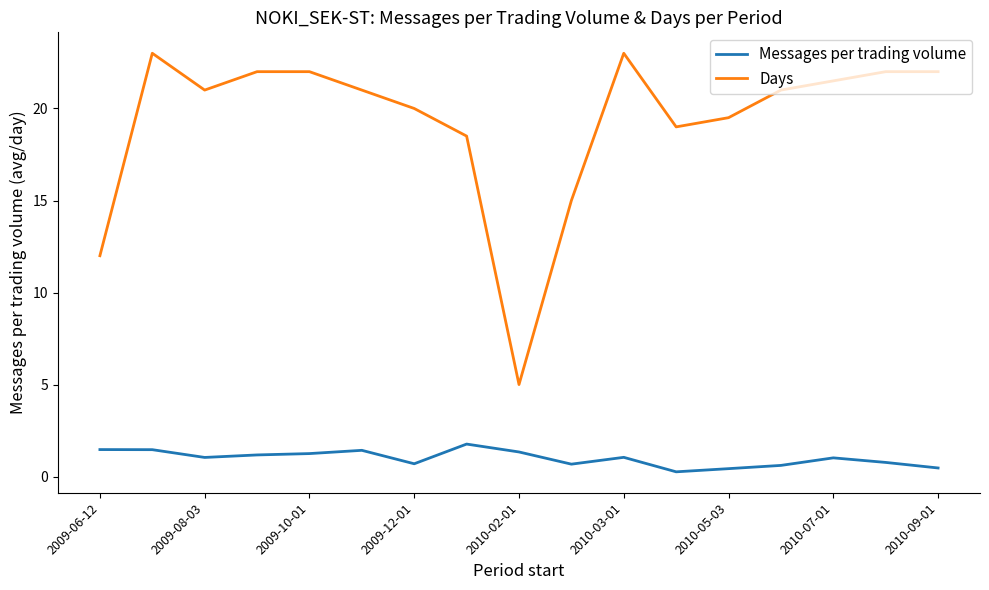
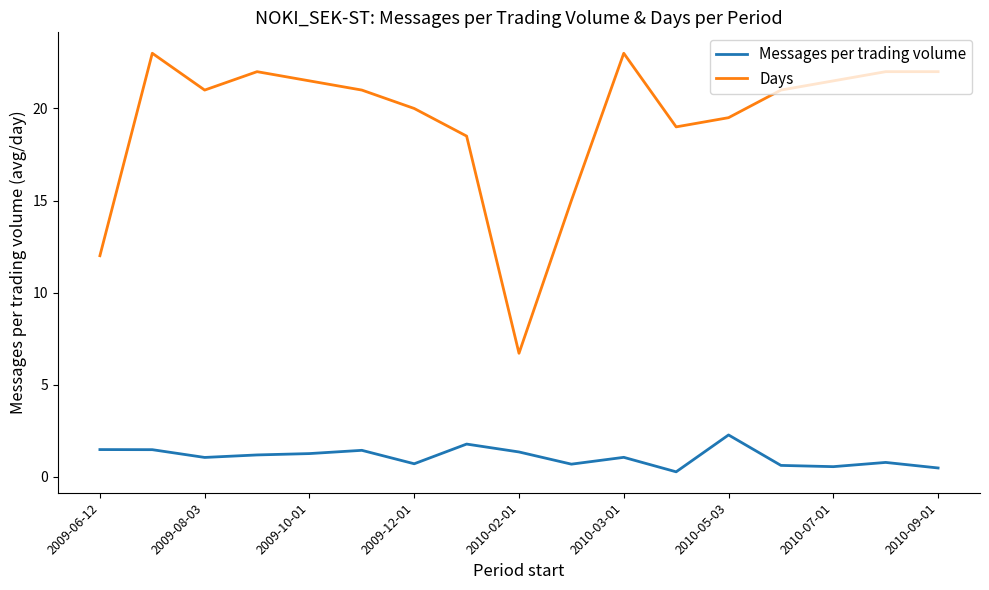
Days, 2009-10-01: 22.0 -> 21.5
Days, 2010-02-01: 5.0 -> 6.7
Messages per trading volume, 2010-05-03: 0.4 -> 2.3
Messages per trading volume, 2010-07-01: 1.0 -> 0.5
